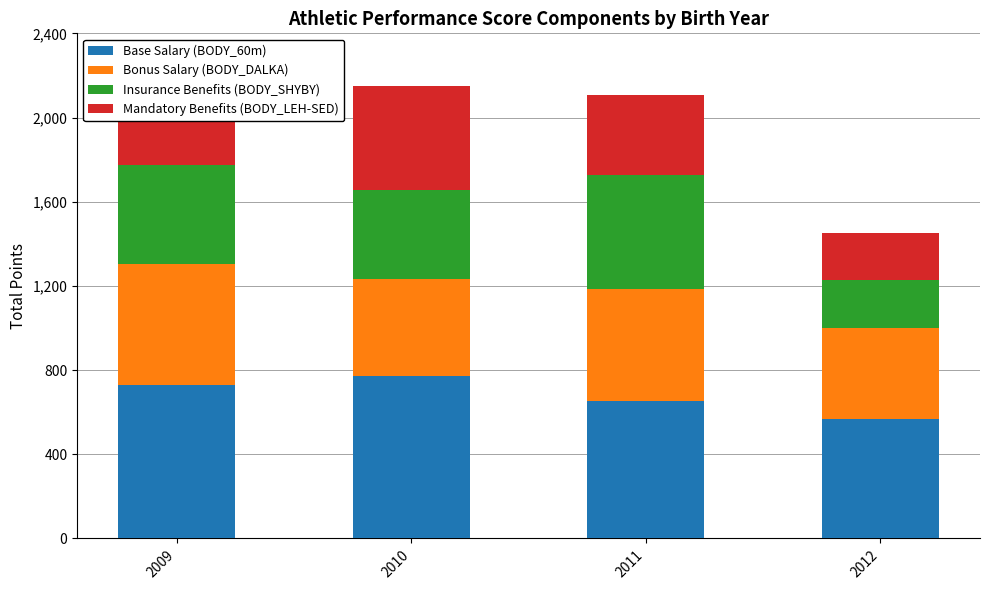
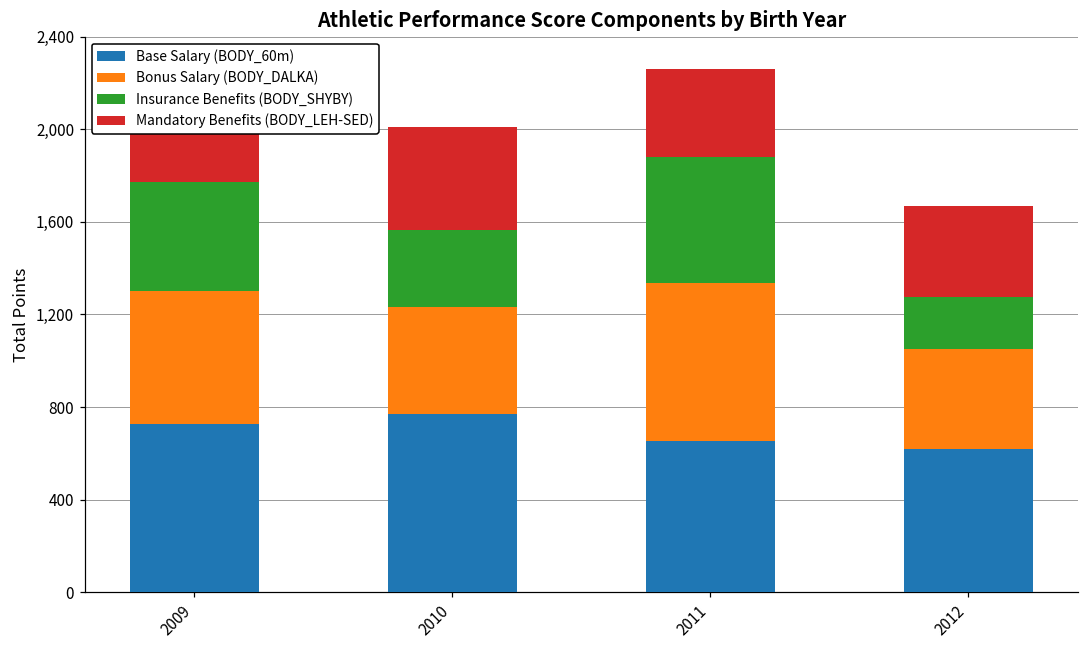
Insurance Benefits (BODY_SHYBY), 2010: 420 -> 330
Mandatory Benefits (BODY_LEH-SED), 2010: 500 -> 440
Bonus Salary (BODY_DALKA), 2011: 530 -> 680
Base Salary (BODY_60m), 2012: 570 -> 620
Mandatory Benefits (BODY_LEH-SED), 2012: 220 -> 390
